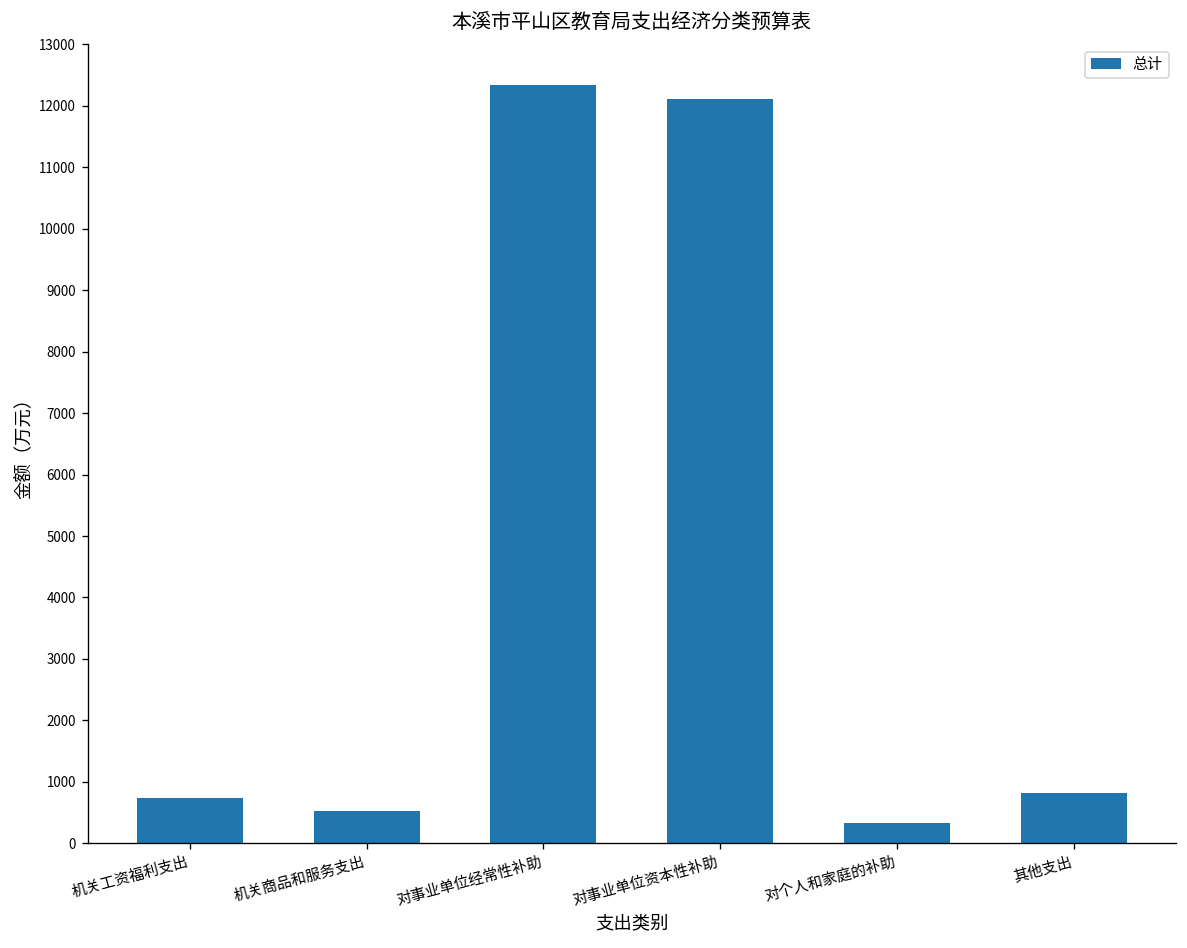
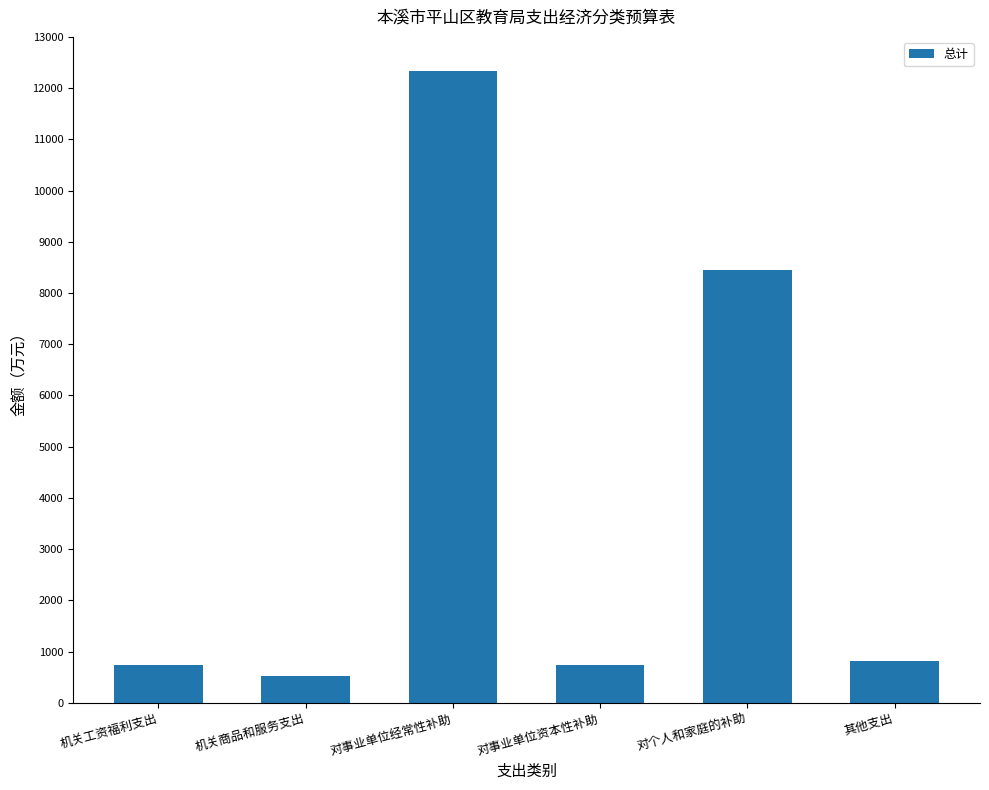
对事业单位资本性补助: 12100 -> 700
对个人和家庭的补助: 300 -> 8400
